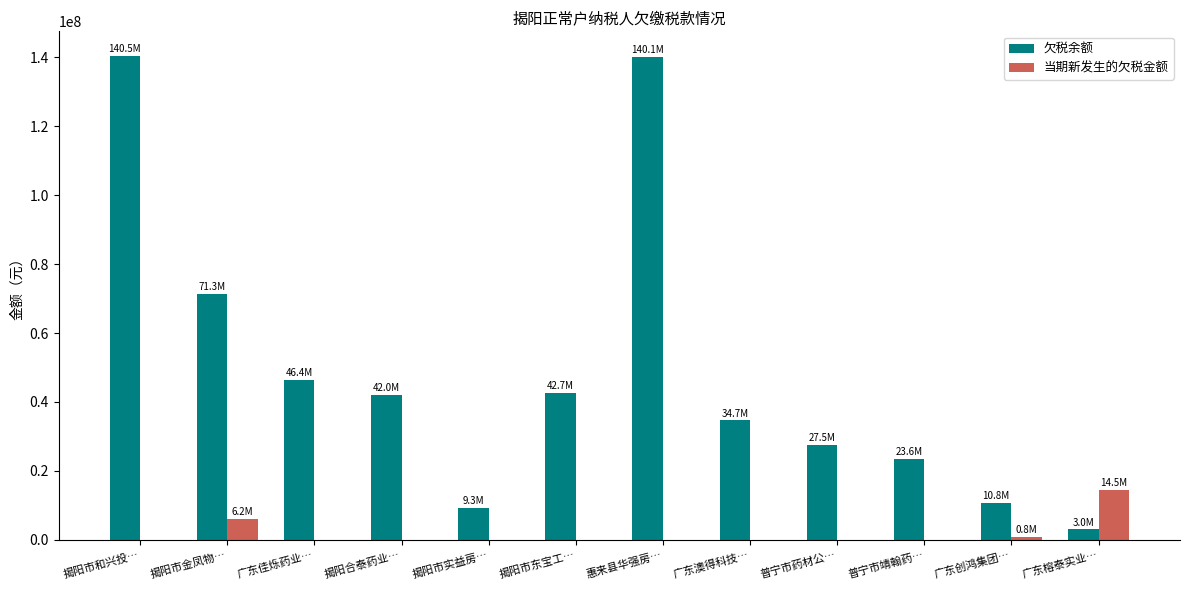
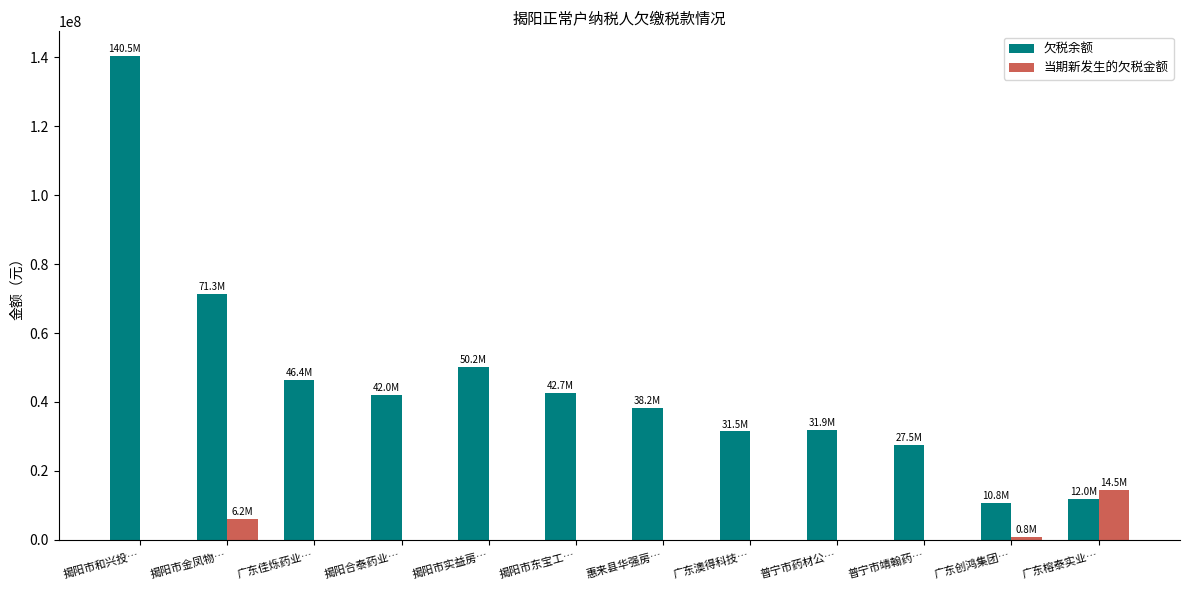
欠税余额, 揭阳市实益房…: 9.3M -> 50.2M
欠税余额, 惠来县华强房…: 140.1M -> 38.2M
欠税余额, 广东澳得科技…: 34.7M -> 31.5M
欠税余额, 普宁市药材公…: 27.5M -> 31.9M
欠税余额, 普宁市靖翰药…: 23.6M -> 27.5M
欠税余额, 广东榕泰实业…: 3.0M -> 12.0M
